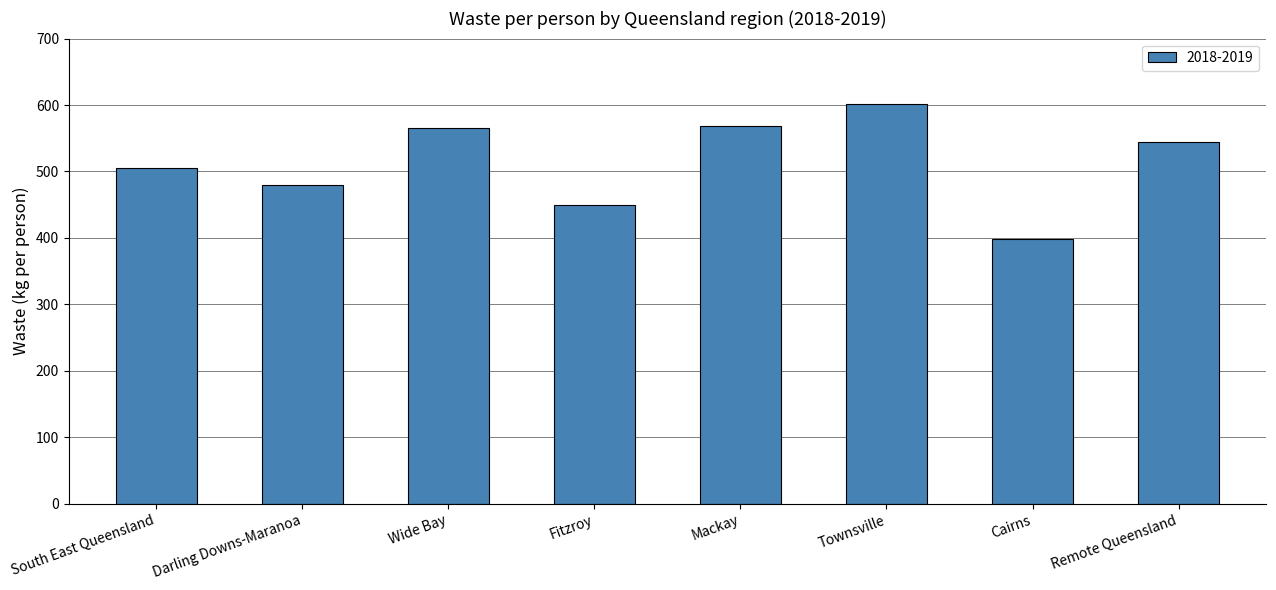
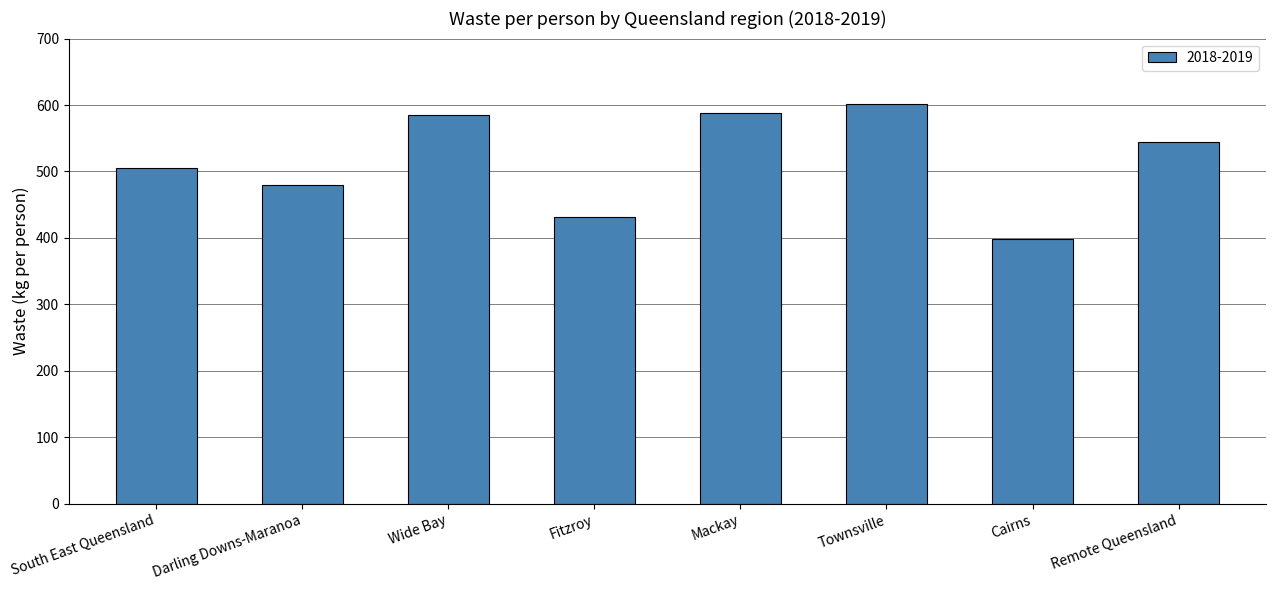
Wide Bay: 570 -> 590
Fitzroy: 450 -> 430
Mackay: 570 -> 590
